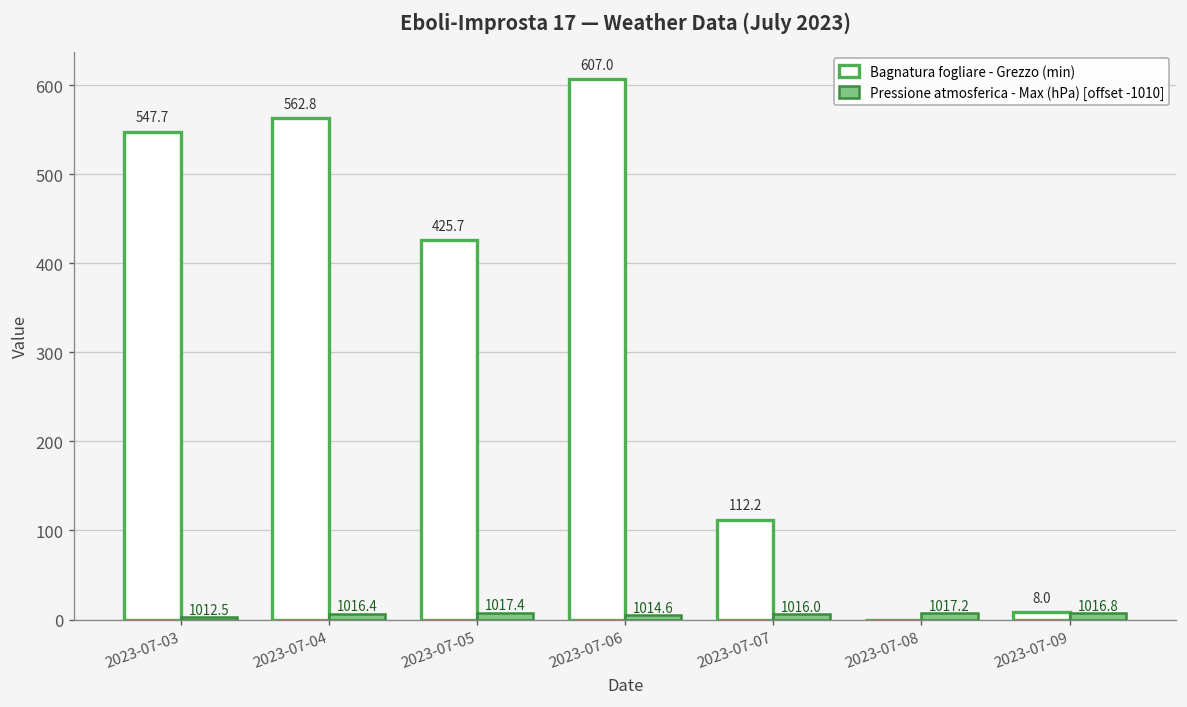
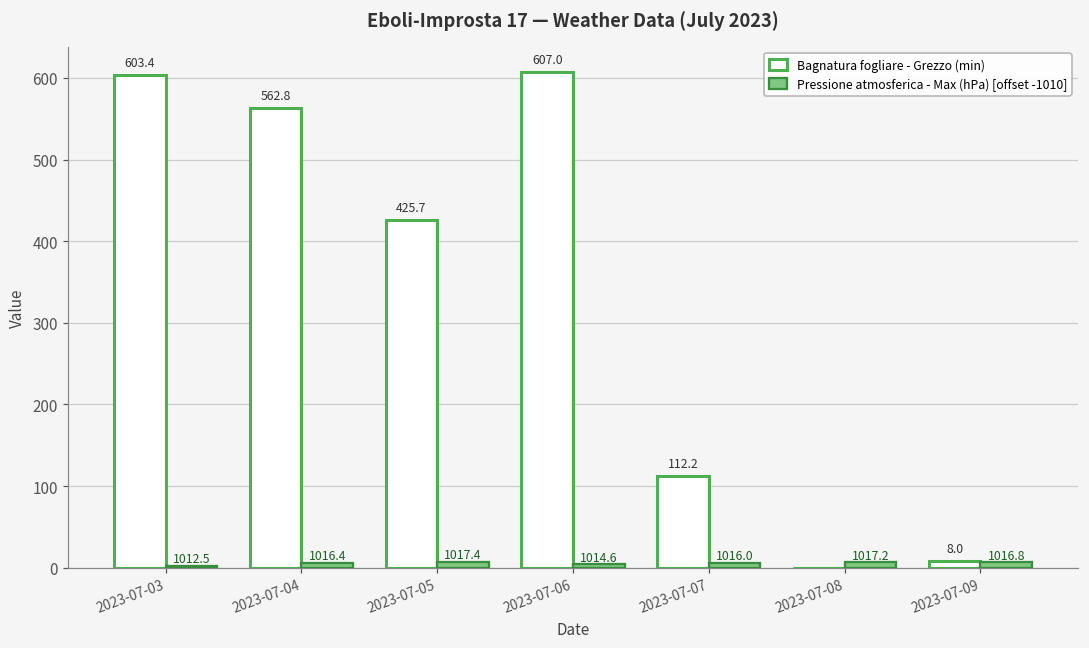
Bagnatura fogliare - Grezzo (min), 2023-07-03: 547.7 -> 603.4
